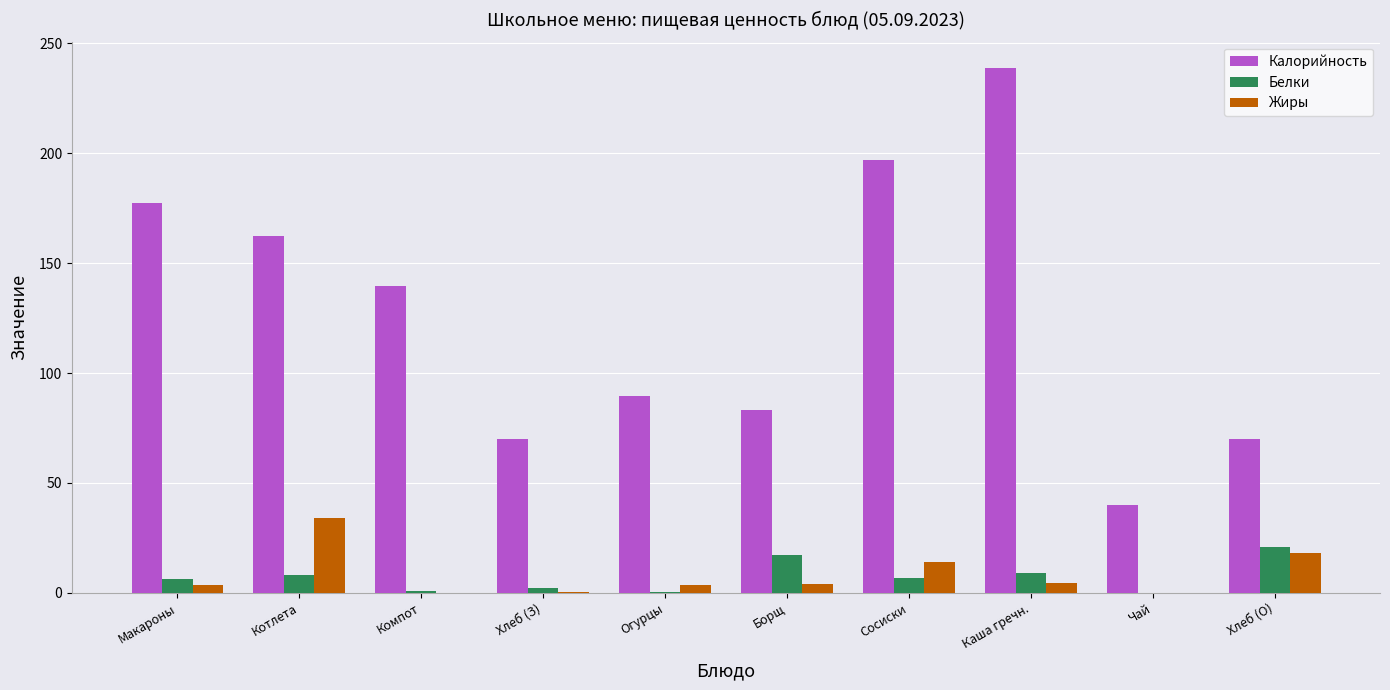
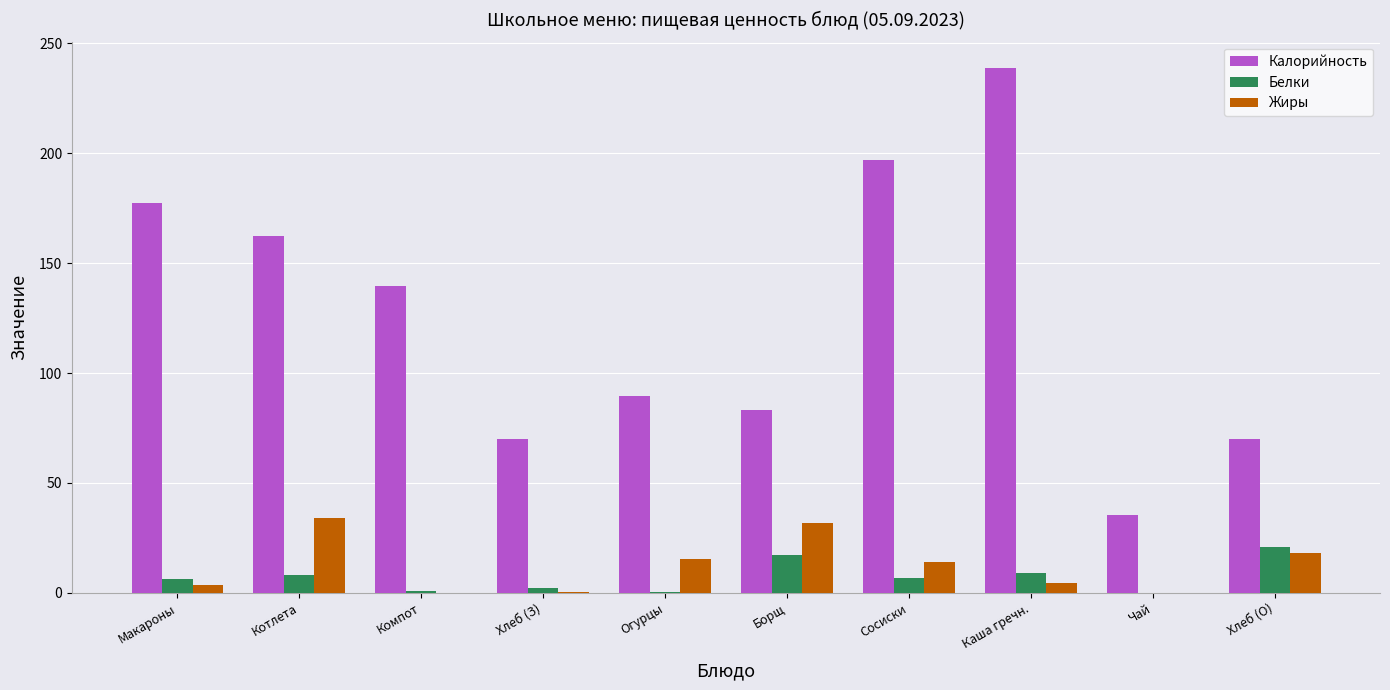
Жиры, Огурцы: 4 -> 15
Жиры, Борщ: 4 -> 32
Калорийность, Чай: 40 -> 35
